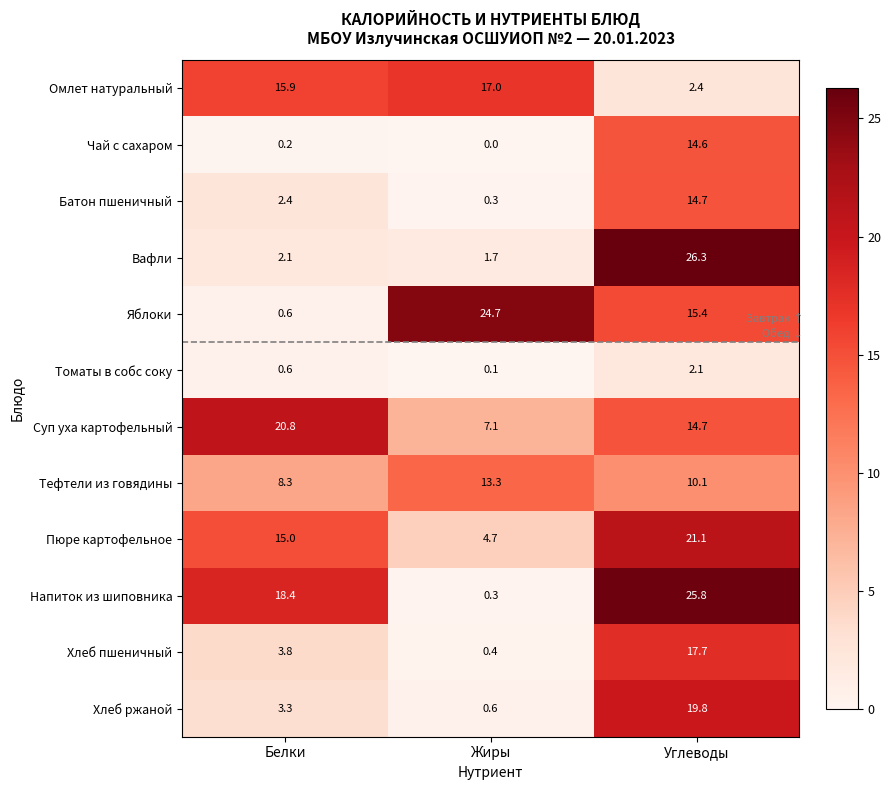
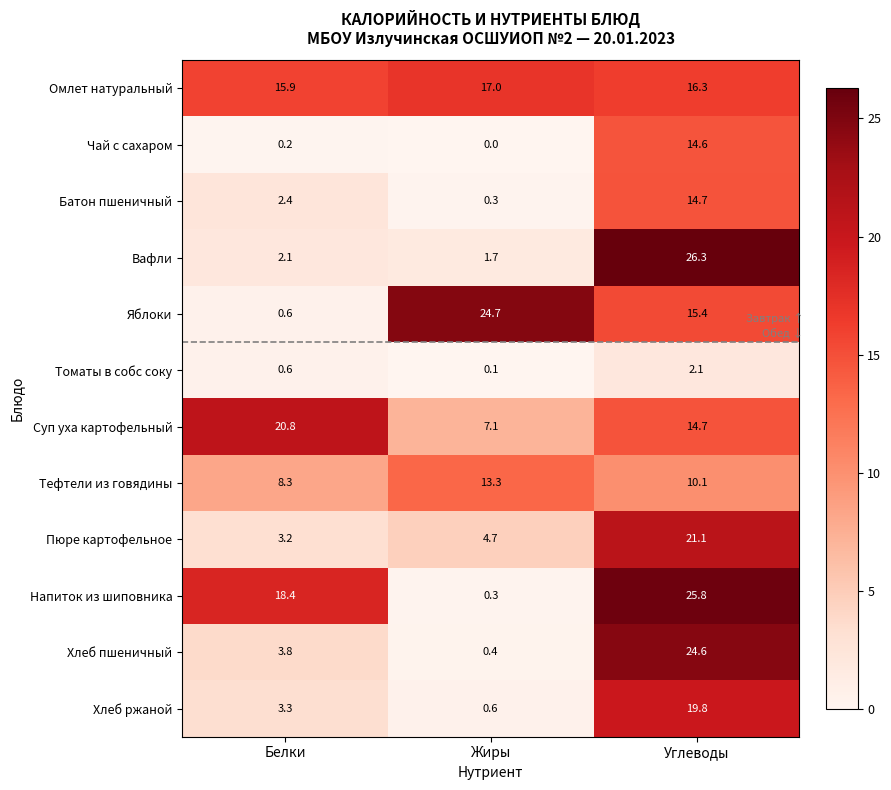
Омлет натуральный, Углеводы: 2.4 -> 16.3
Пюре картофельное, Белки: 15.0 -> 3.2
Хлеб пшеничный, Углеводы: 17.7 -> 24.6
